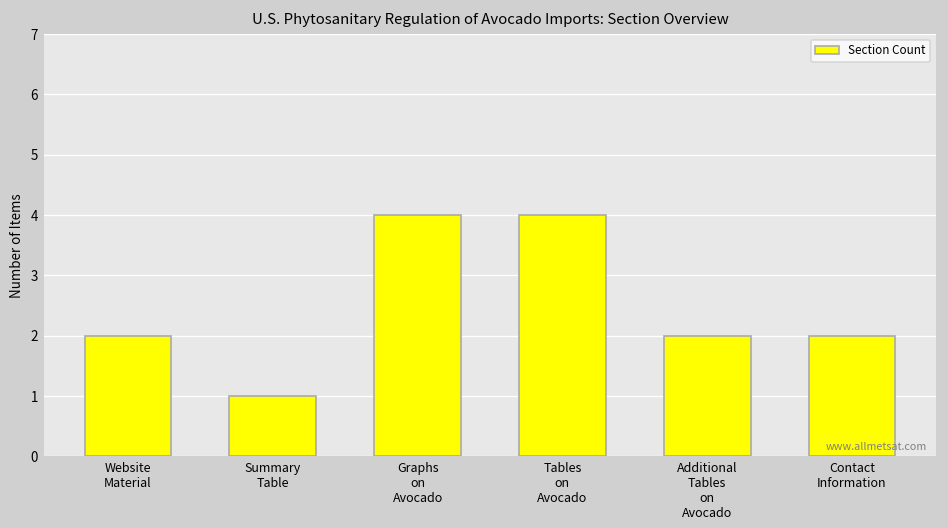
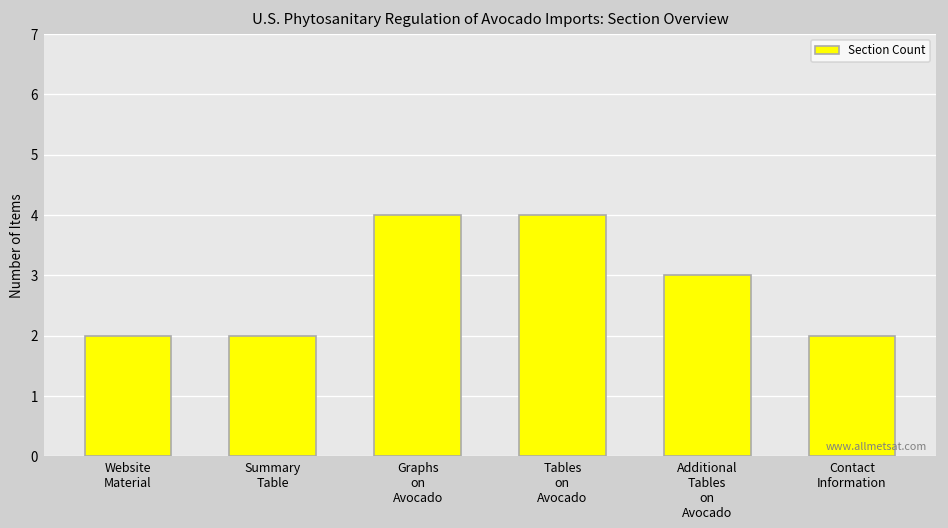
Summary Table: 1 -> 2
Additional Tables on Avocado: 2 -> 3
